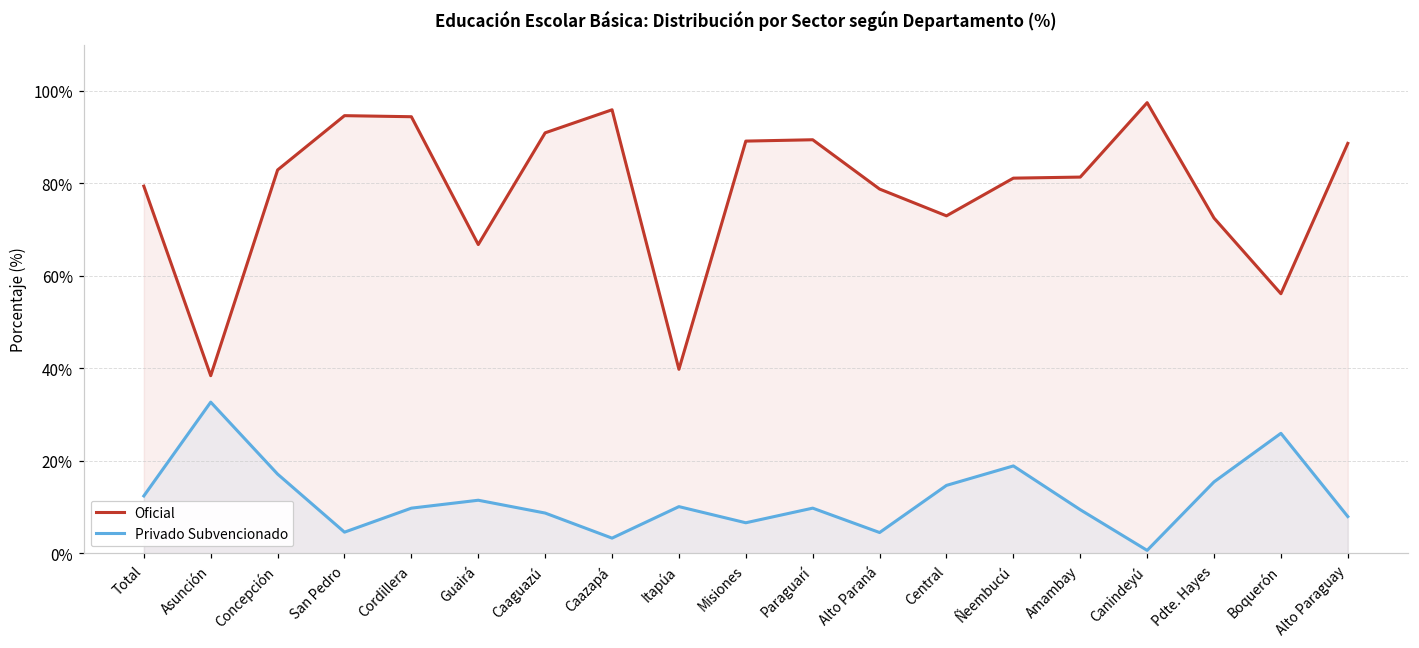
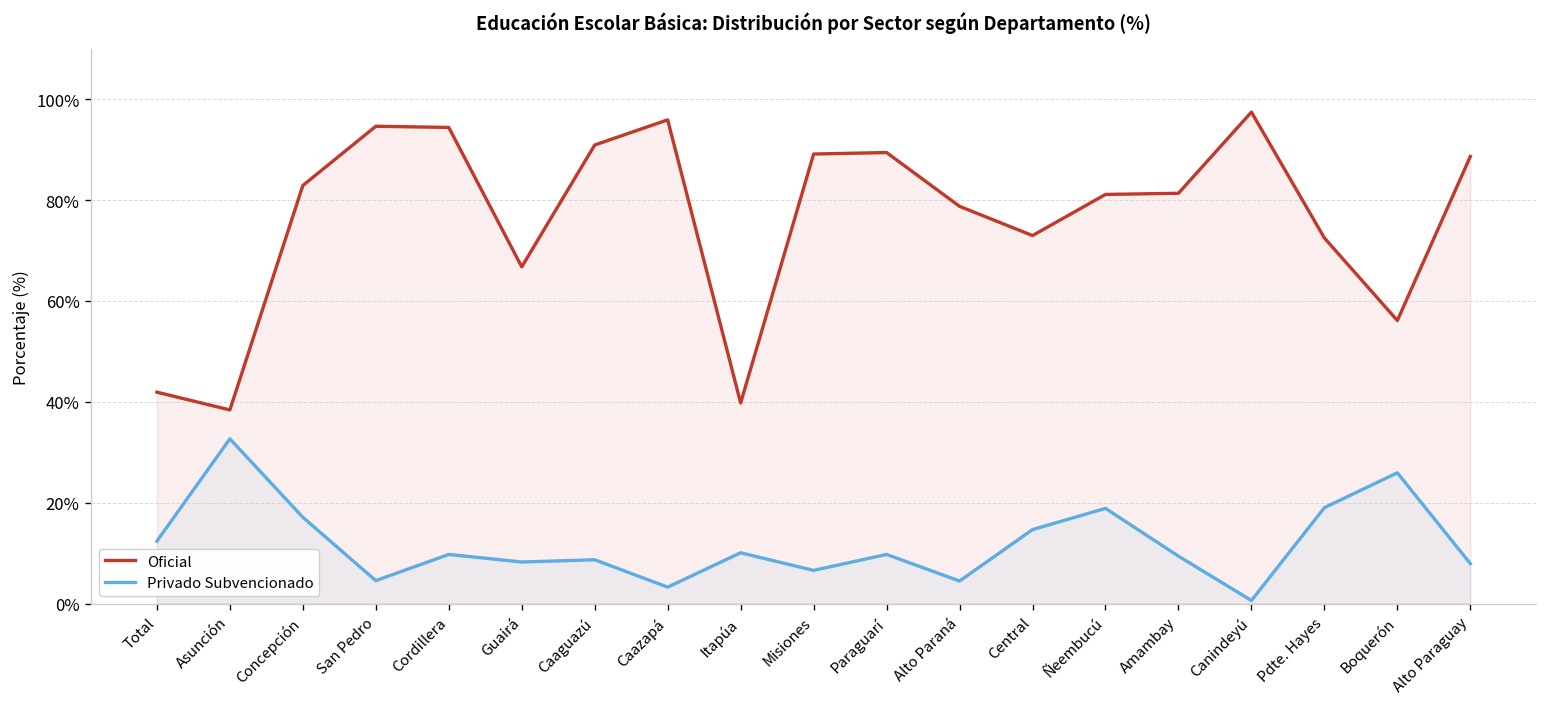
Oficial, Total: 79% -> 42%
Privado Subvencionado, Guairá: 11% -> 8%
Privado Subvencionado, Pdte. Hayes: 15% -> 19%
